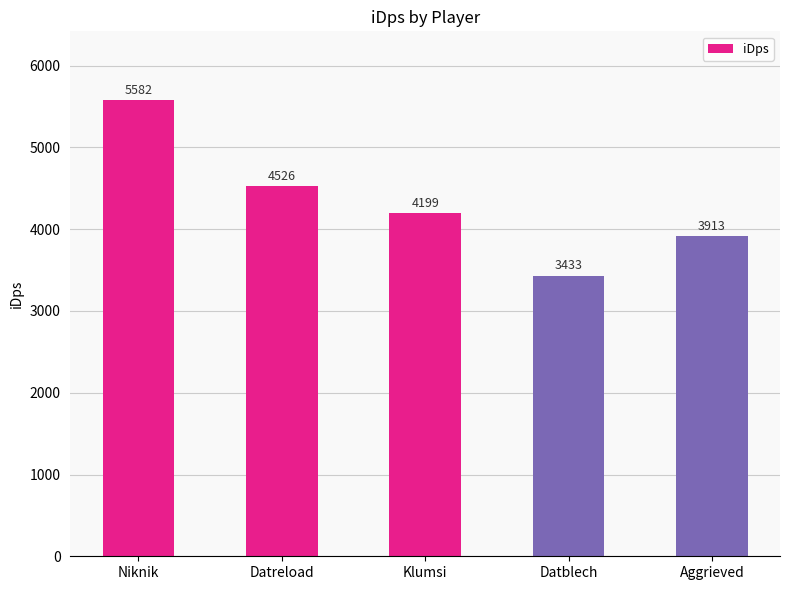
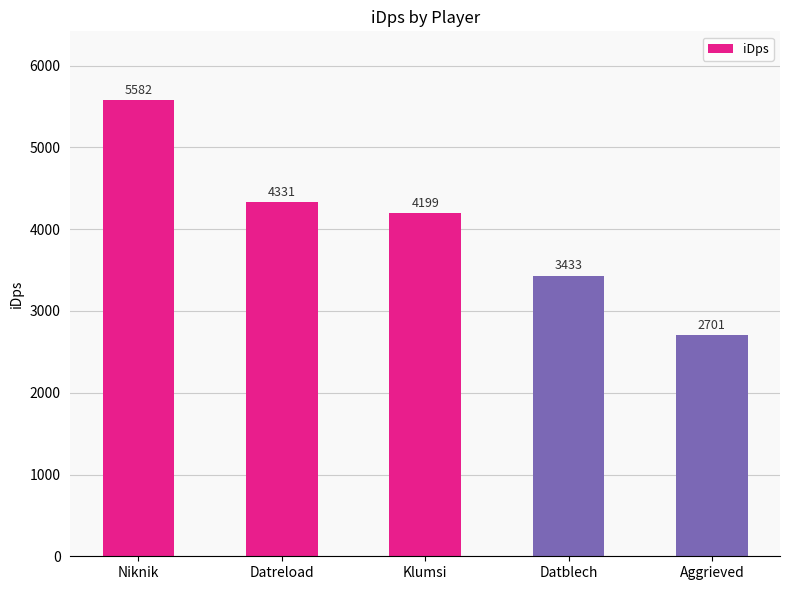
Datreload: 4526 -> 4331
Aggrieved: 3913 -> 2701
